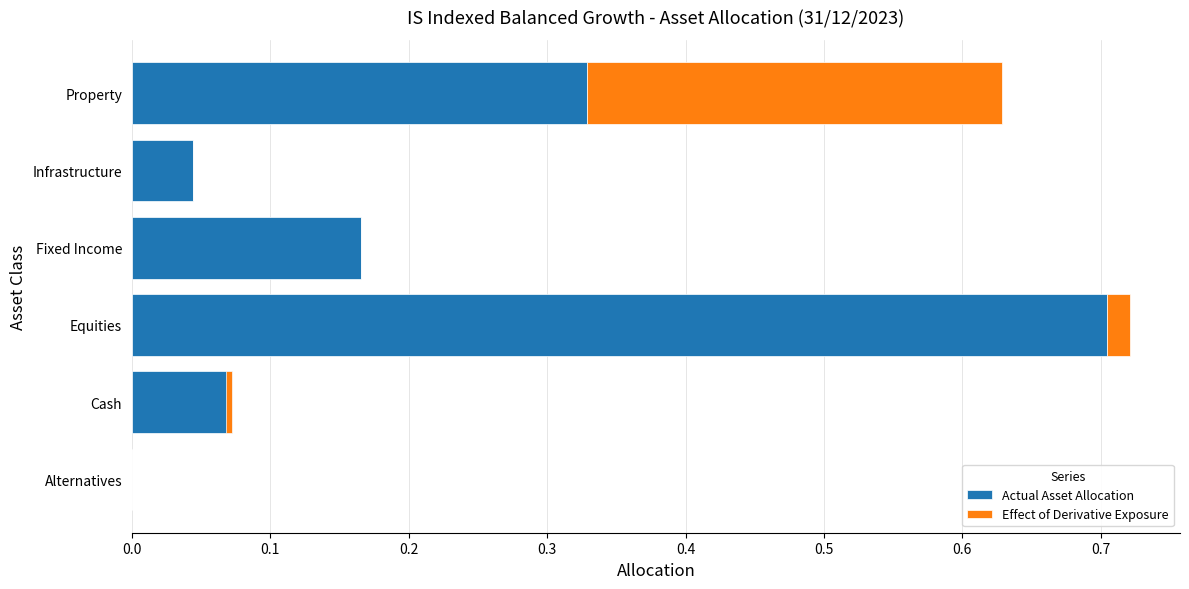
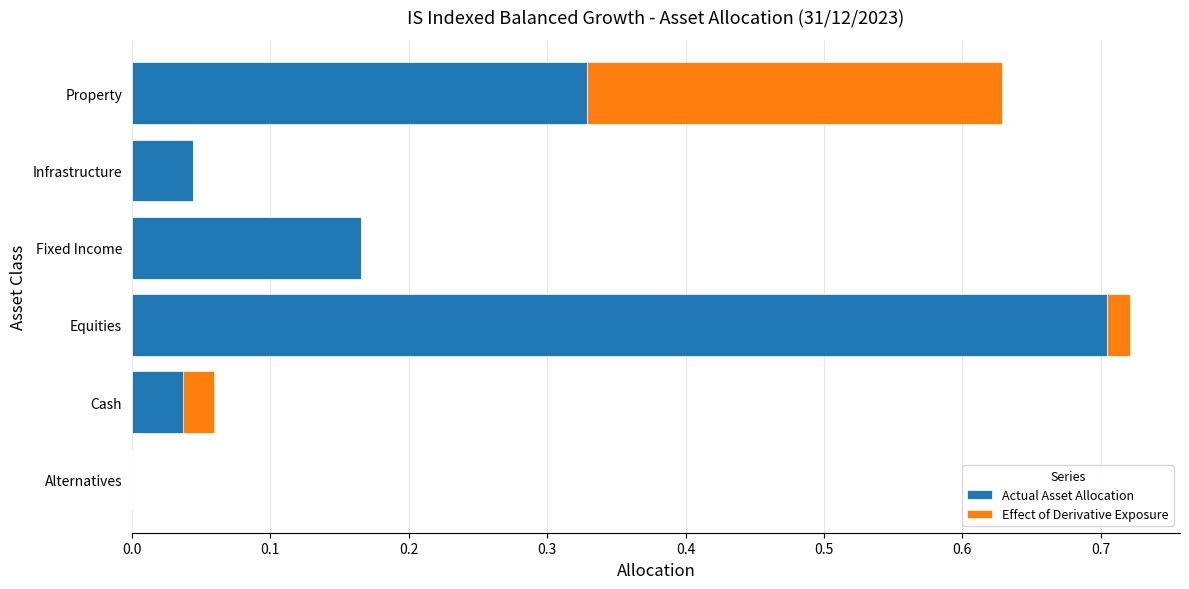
Actual Asset Allocation, Cash: 0.072 -> 0.059
Effect of Derivative Exposure, Cash: -0.004 -> -0.022
